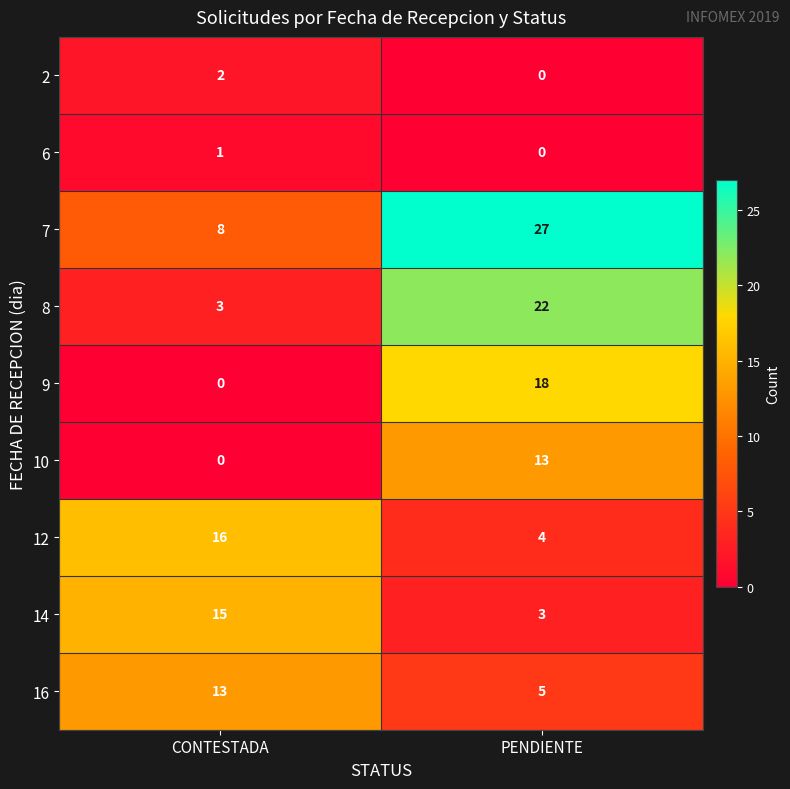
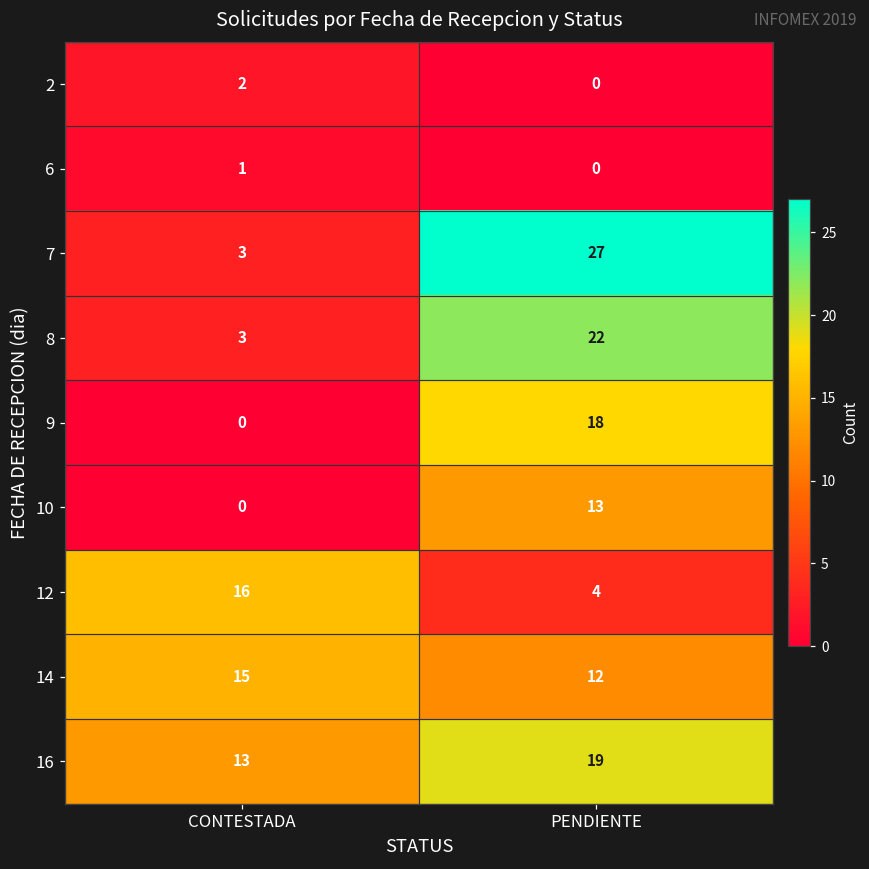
7, CONTESTADA: 8 -> 3
14, PENDIENTE: 3 -> 12
16, PENDIENTE: 5 -> 19
